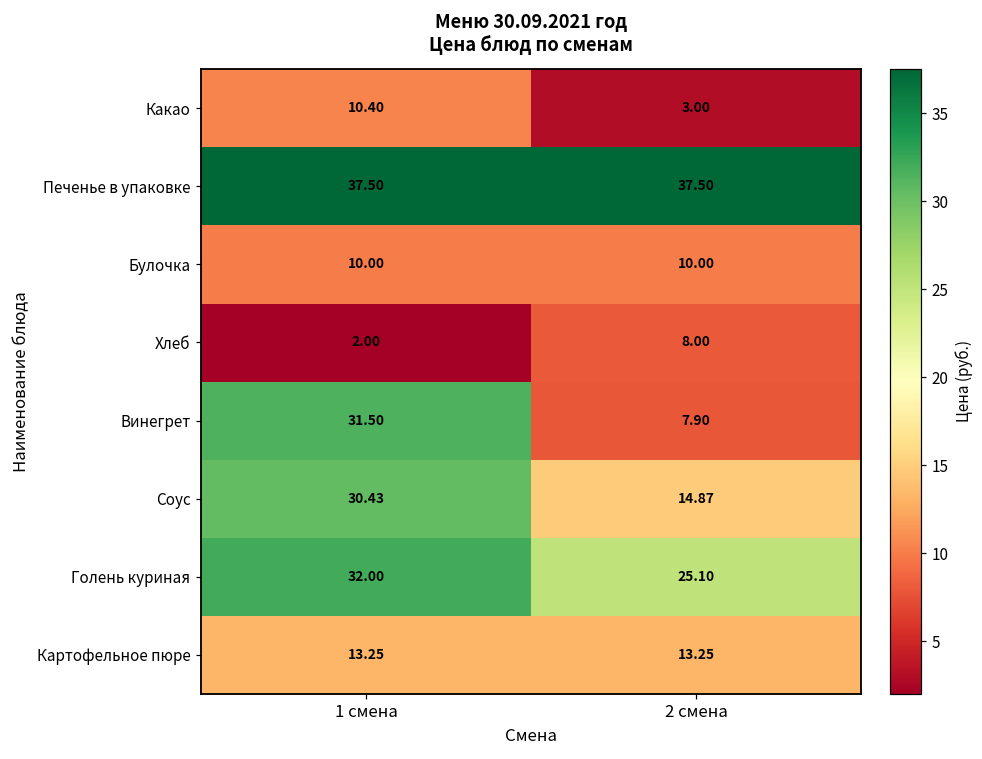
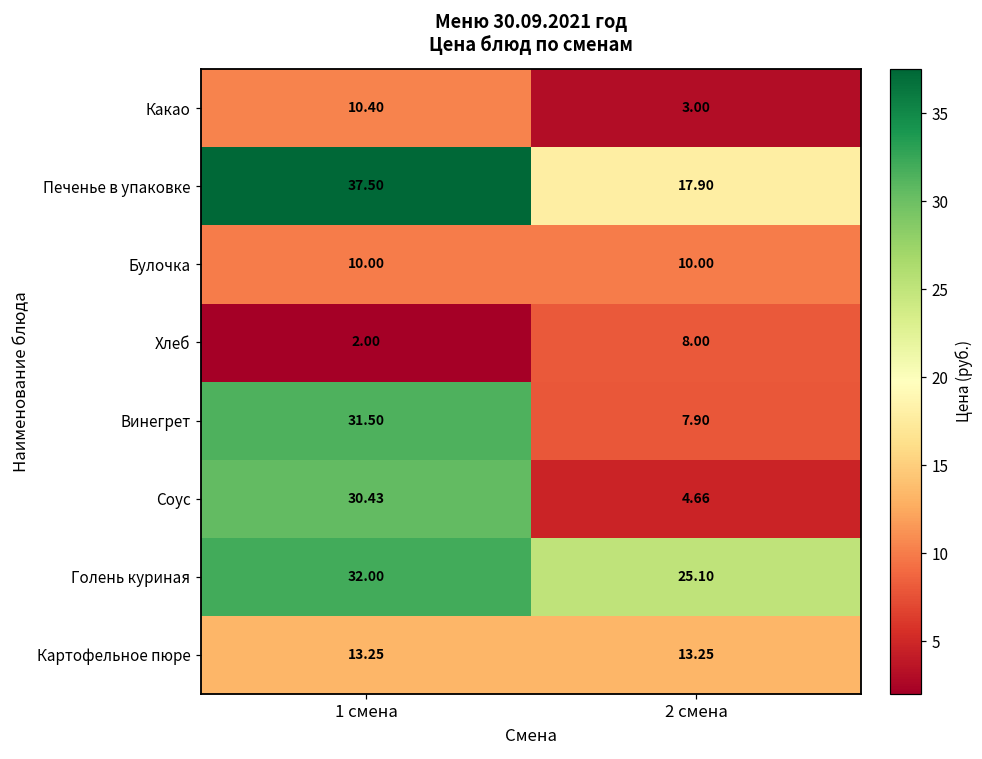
Печенье в упаковке, 2 смена: 37.50 -> 17.90
Соус, 2 смена: 14.87 -> 4.66
